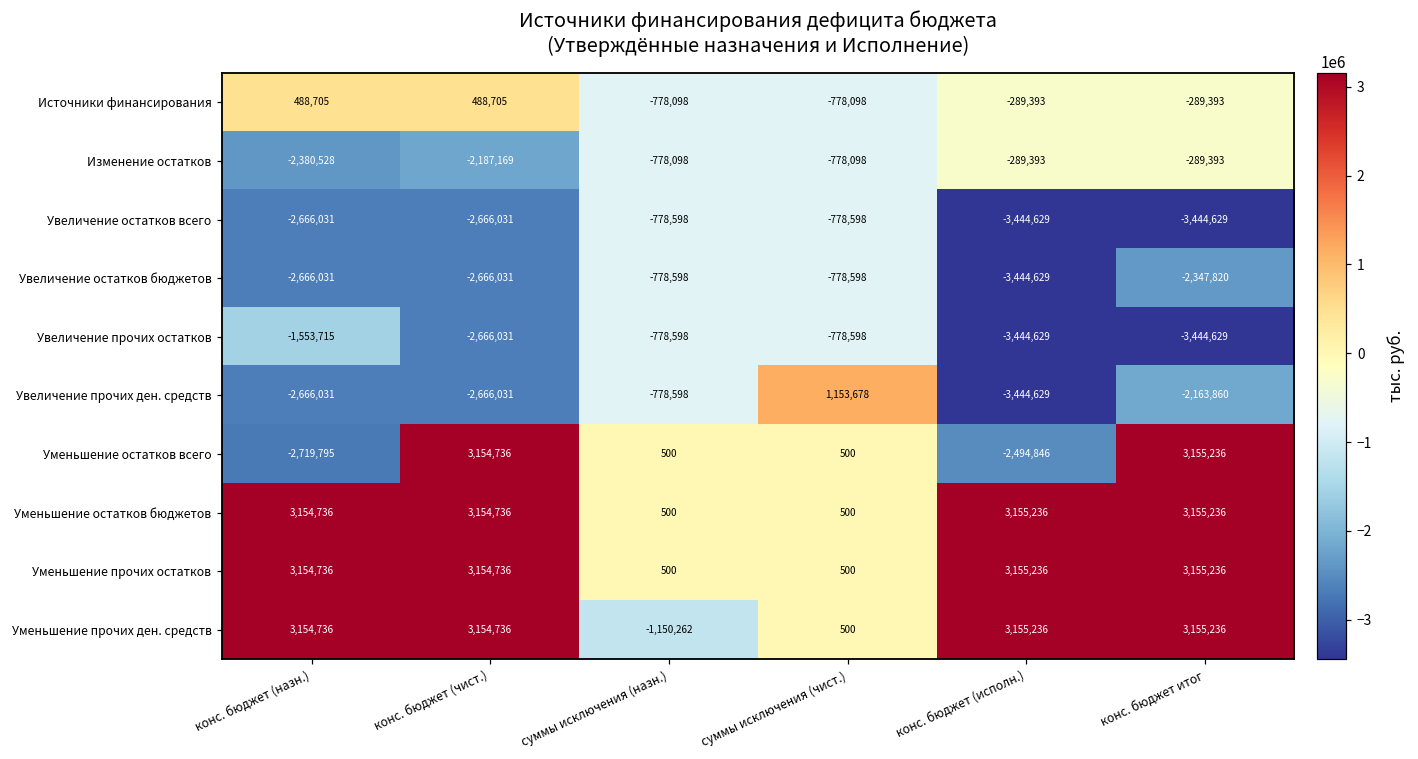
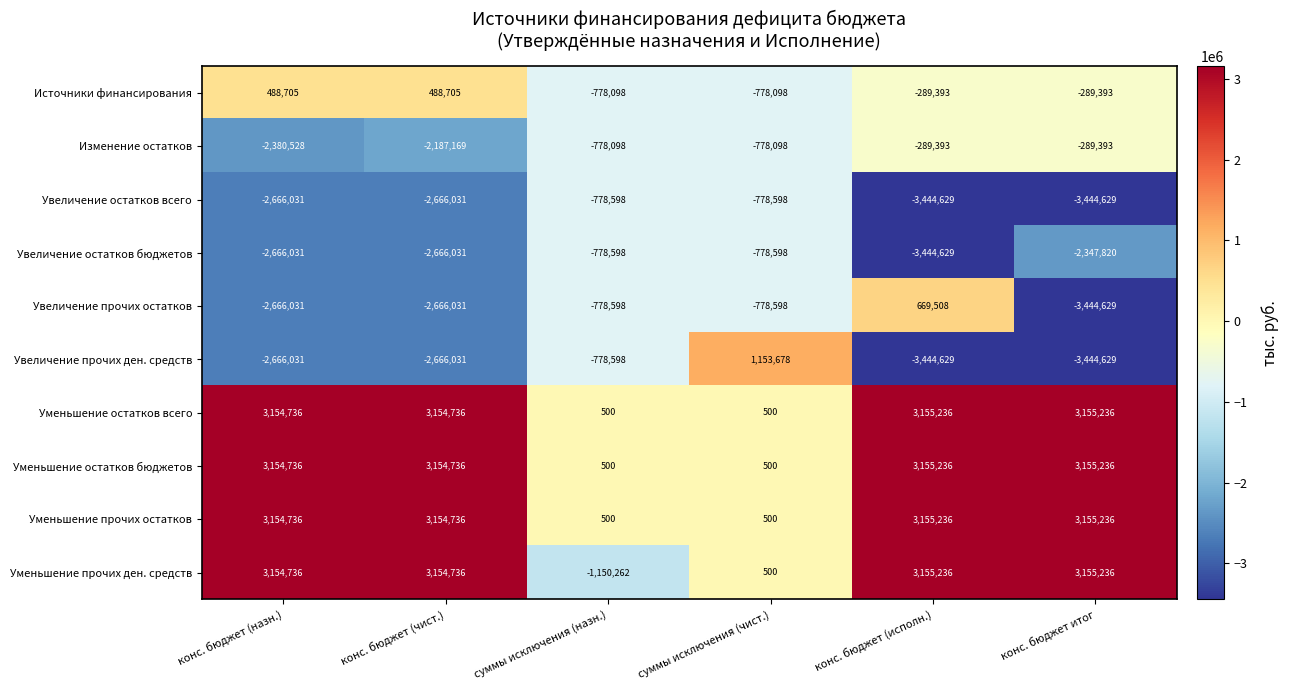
Увеличение прочих остатков, конс. бюджет (назн.): -1,553,715 -> -2,666,031
Увеличение прочих остатков, конс. бюджет (исполн.): -3,444,629 -> 669,508
Увеличение прочих ден. средств, конс. бюджет итог: -2,163,860 -> -3,444,629
Уменьшение остатков всего, конс. бюджет (назн.): -2,719,795 -> 3,154,736
Уменьшение остатков всего, конс. бюджет (исполн.): -2,494,846 -> 3,155,236
